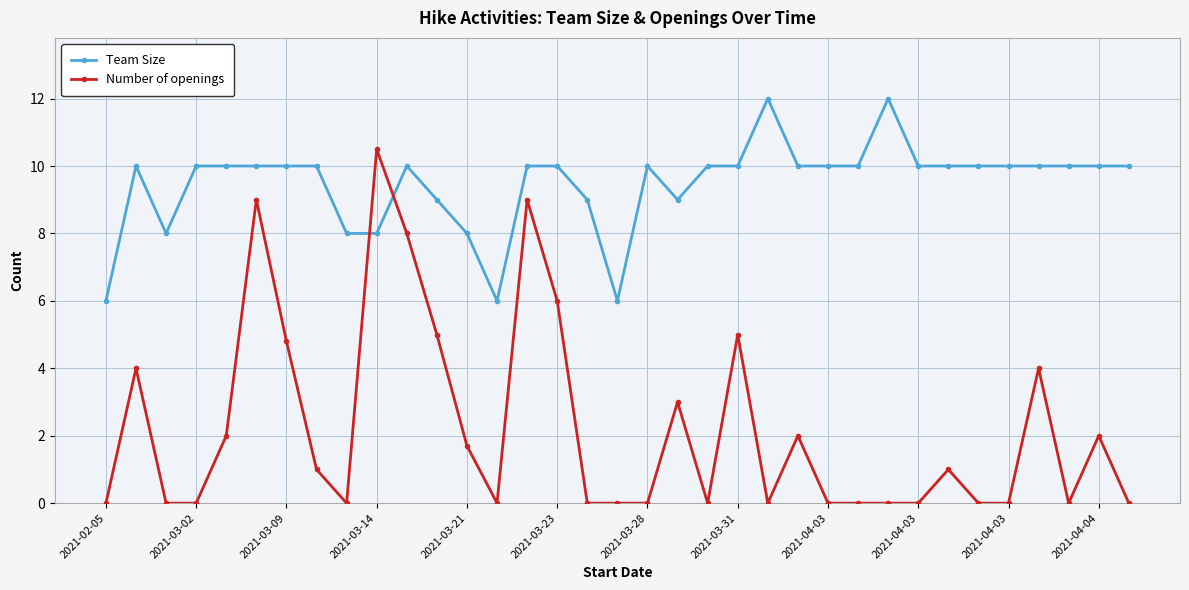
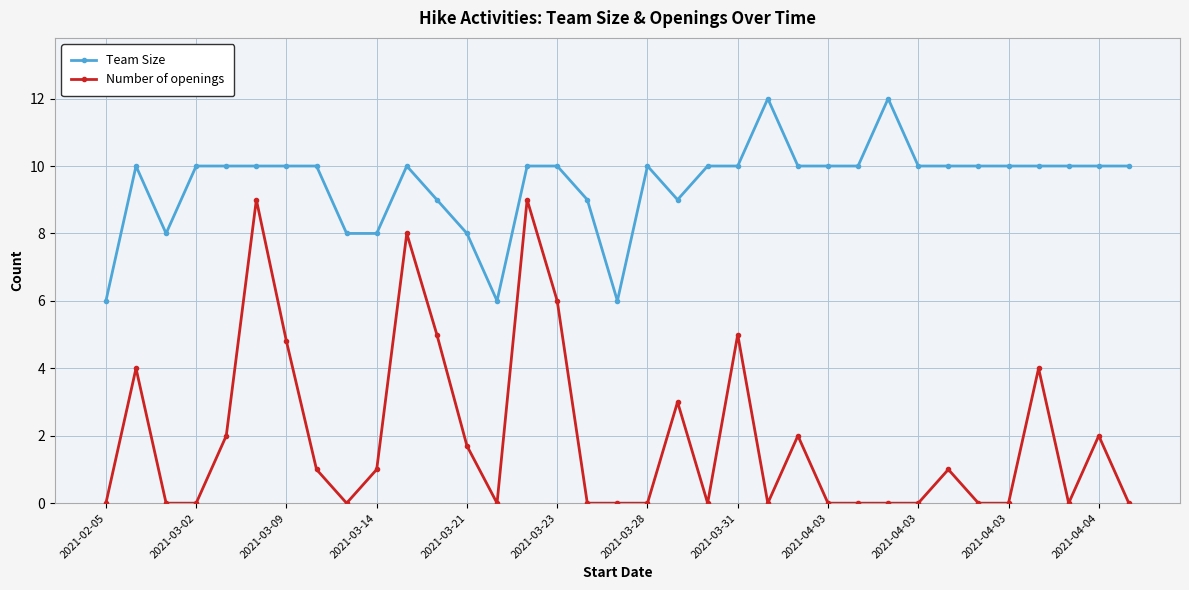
Number of openings, 2021-03-14: 10.5 -> 1.0
